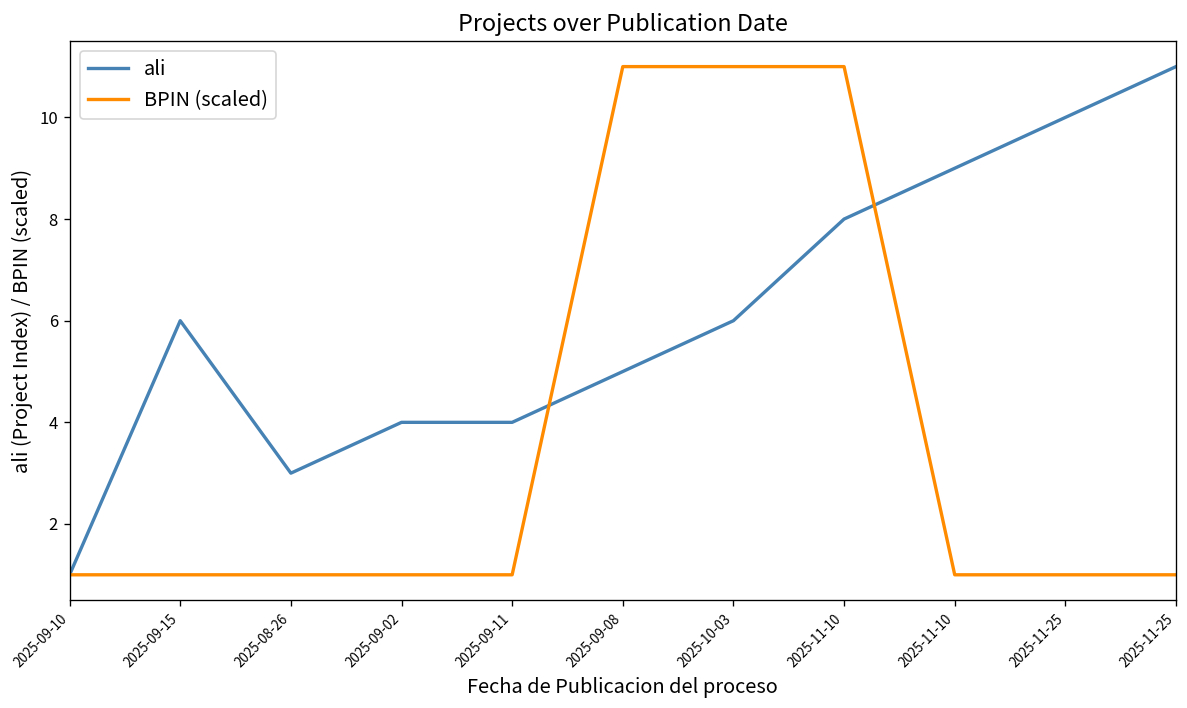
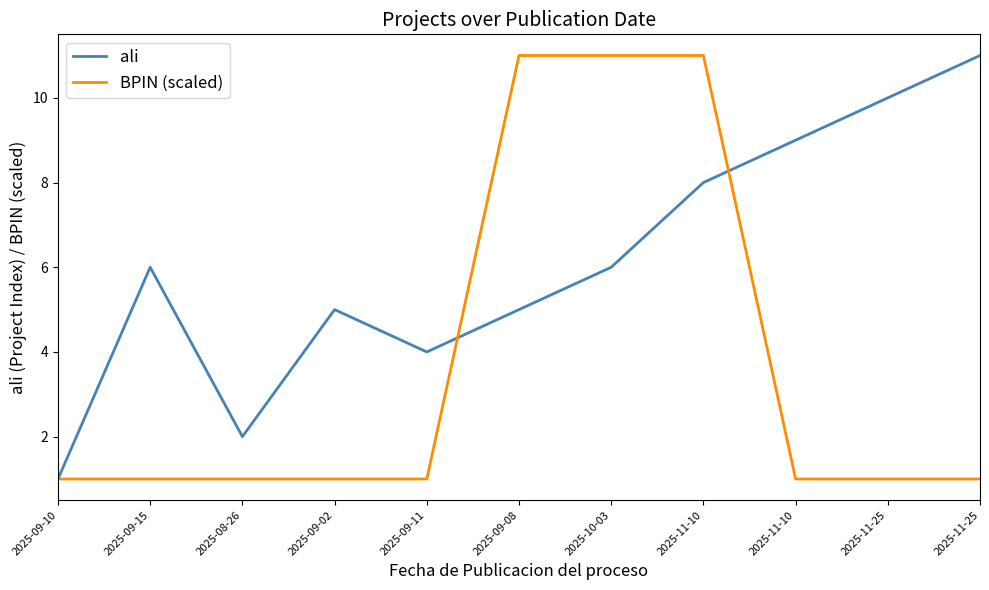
ali, 2025-08-26: 3 -> 2
ali, 2025-09-02: 4 -> 5
